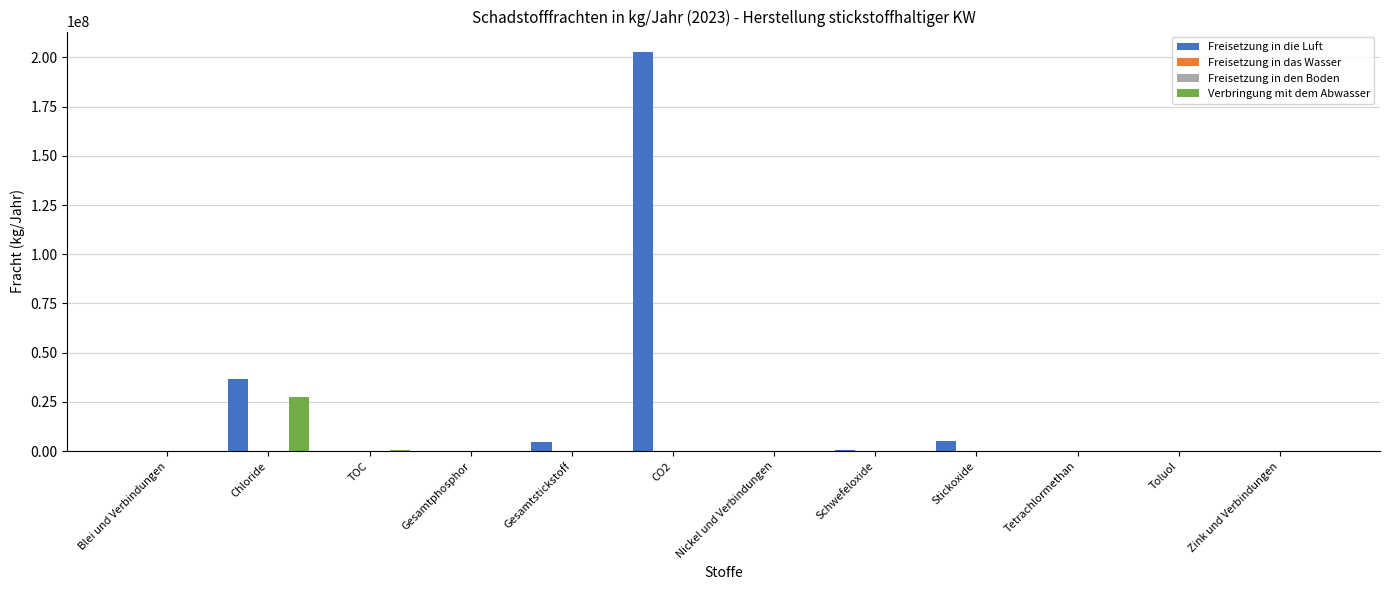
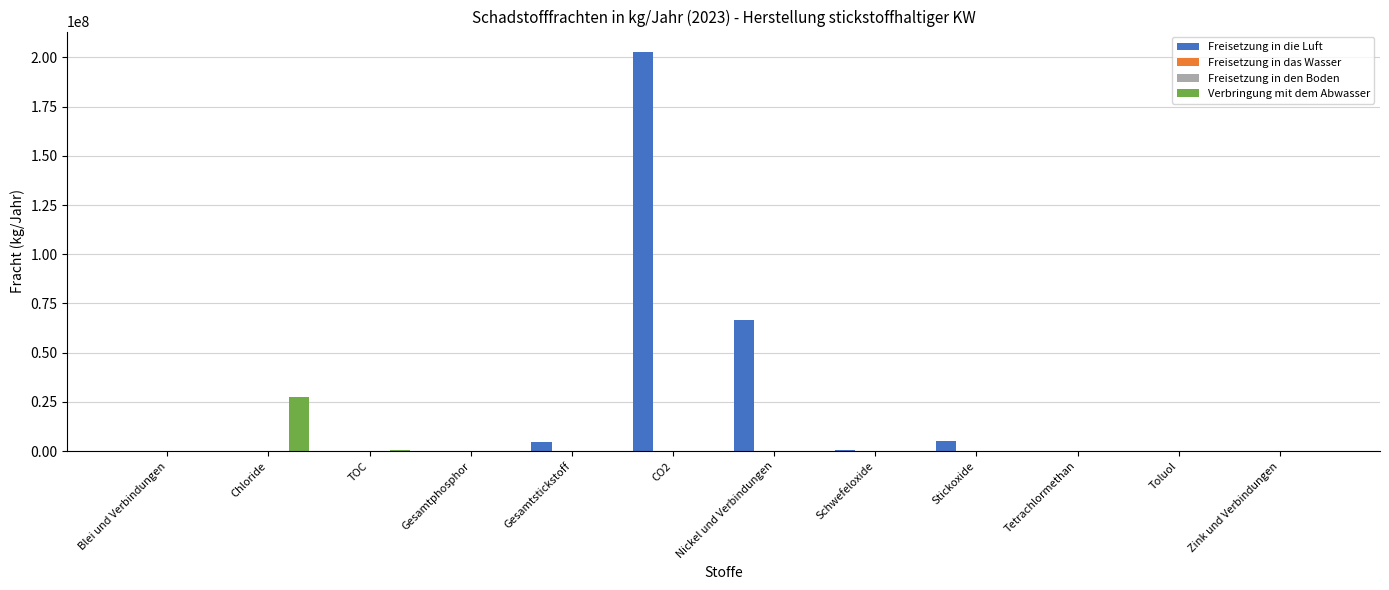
Freisetzung in die Luft, Chloride: 36000000 -> 0
Freisetzung in die Luft, Nickel und Verbindungen: 0 -> 66000000
